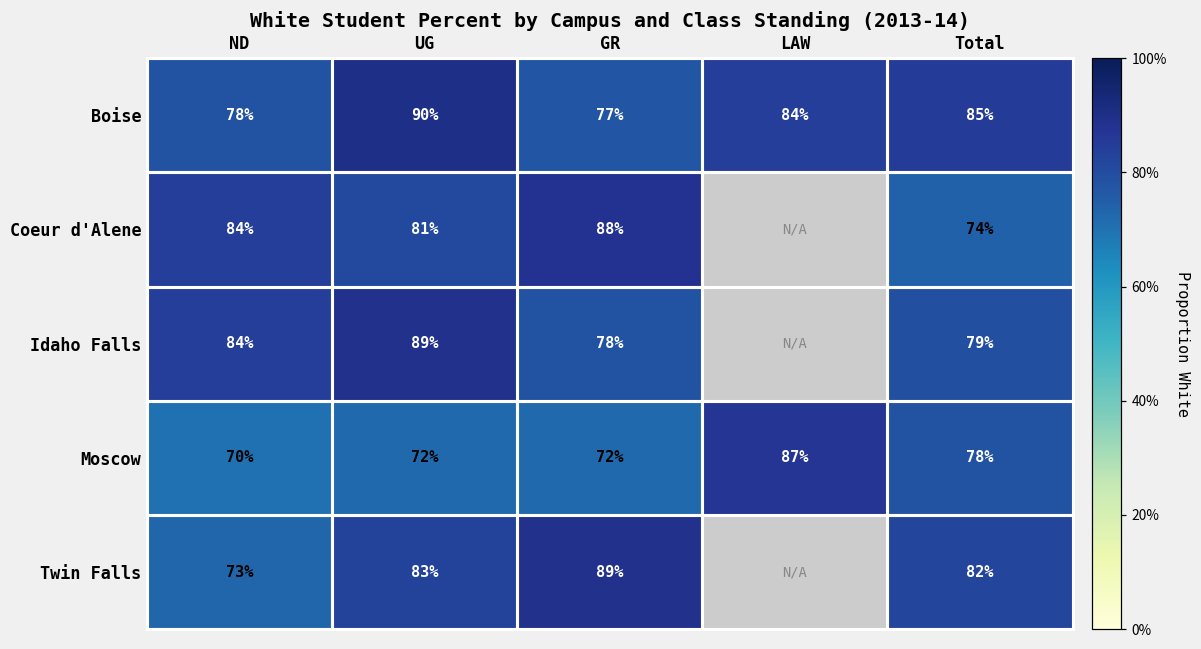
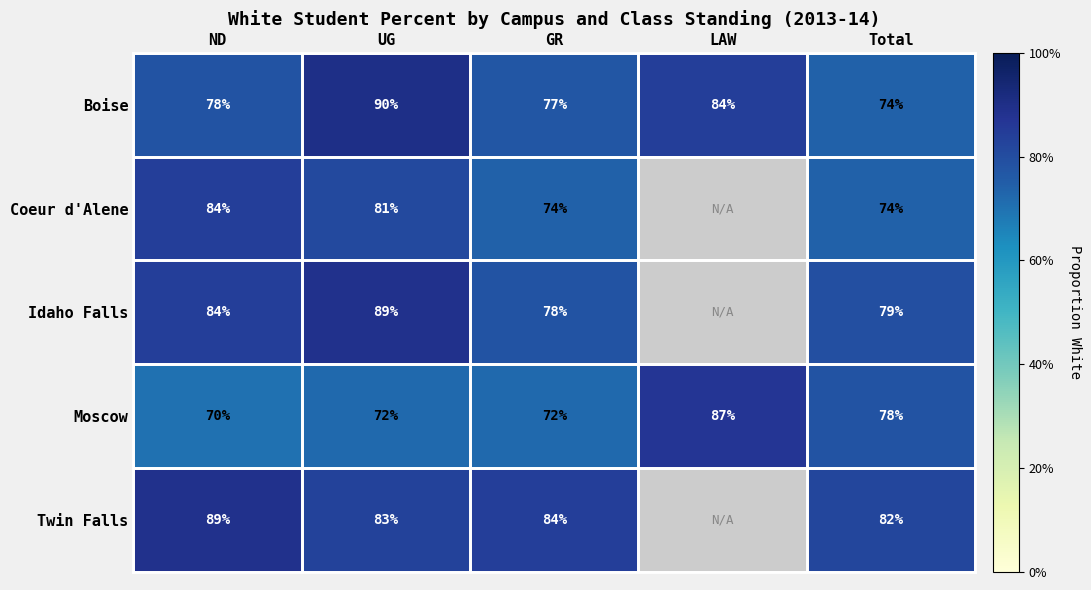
Boise, Total: 85% -> 74%
Coeur d'Alene, GR: 88% -> 74%
Twin Falls, ND: 73% -> 89%
Twin Falls, GR: 89% -> 84%
